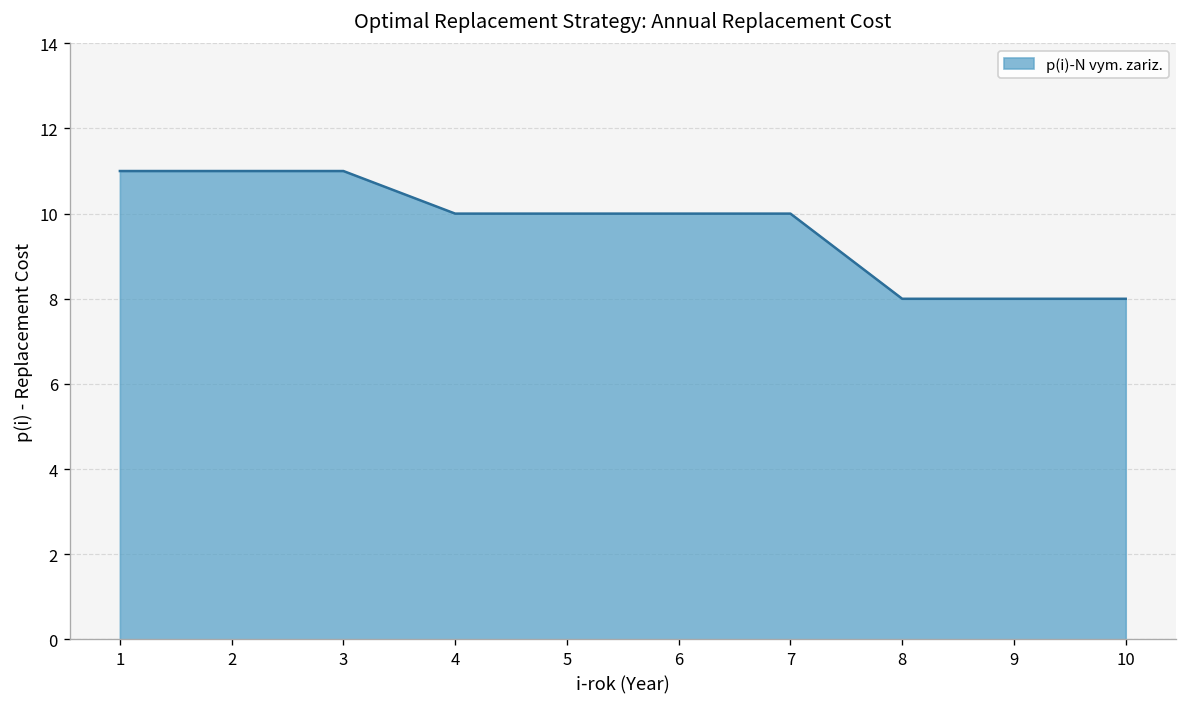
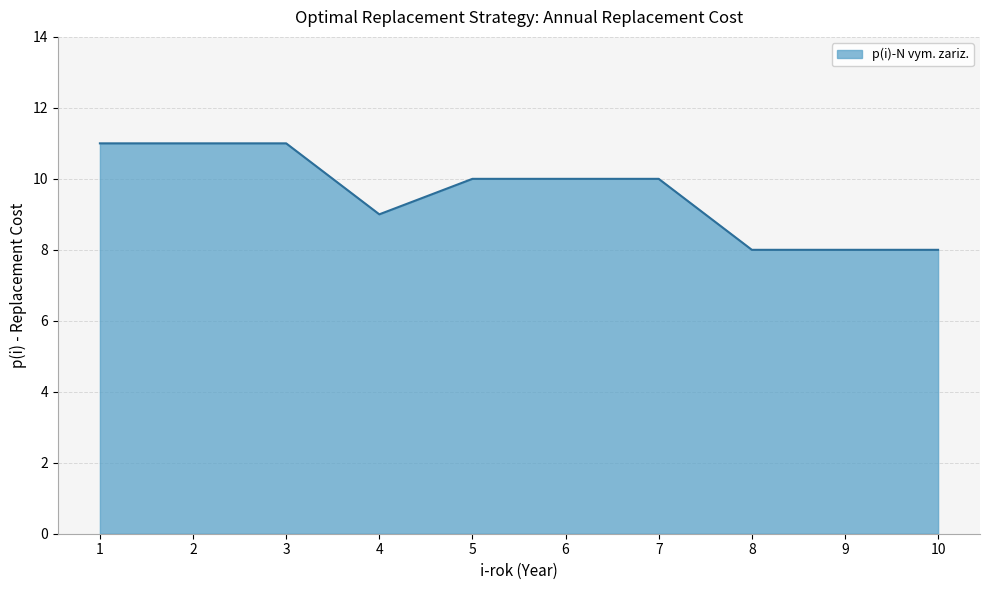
4: 10 -> 9
